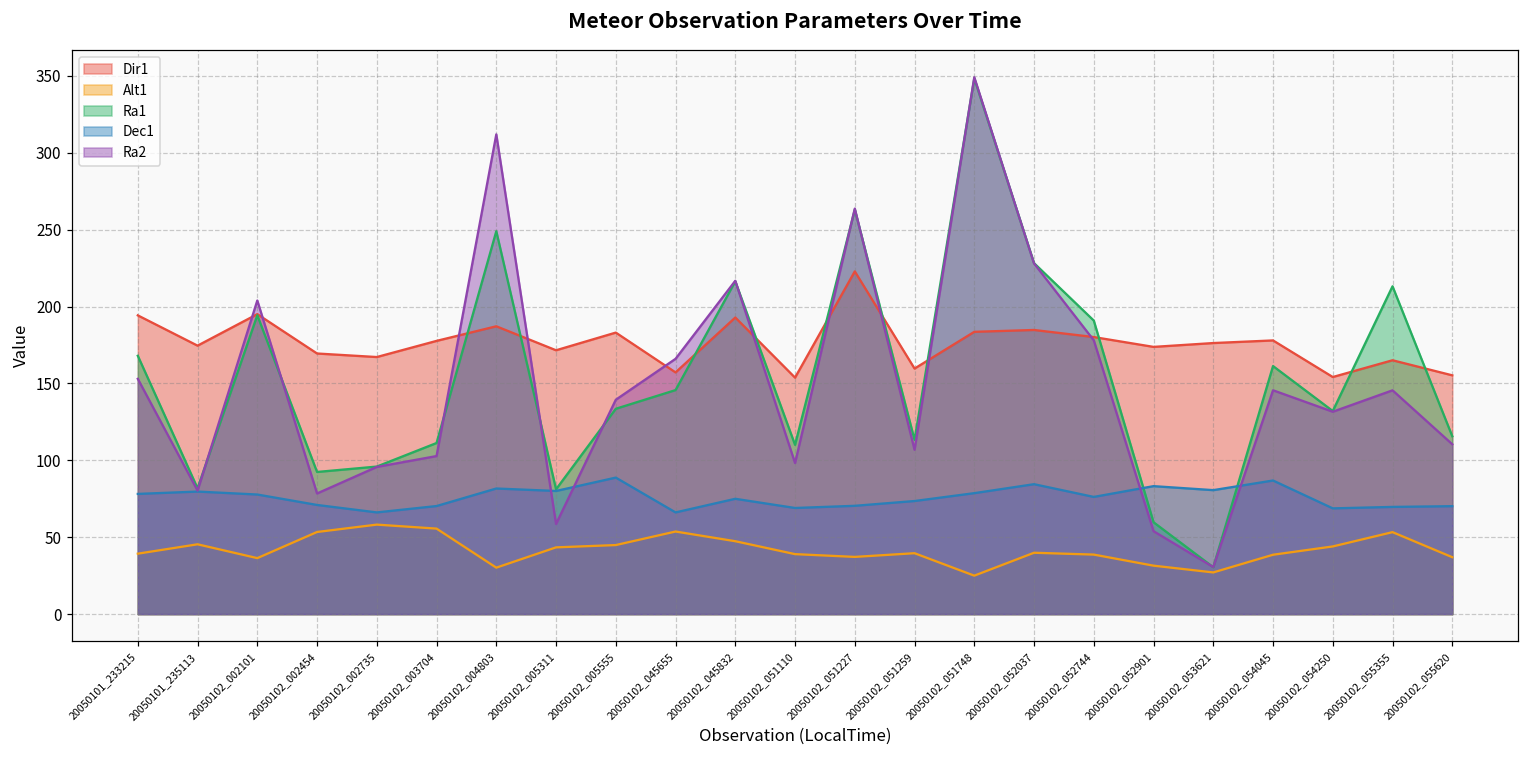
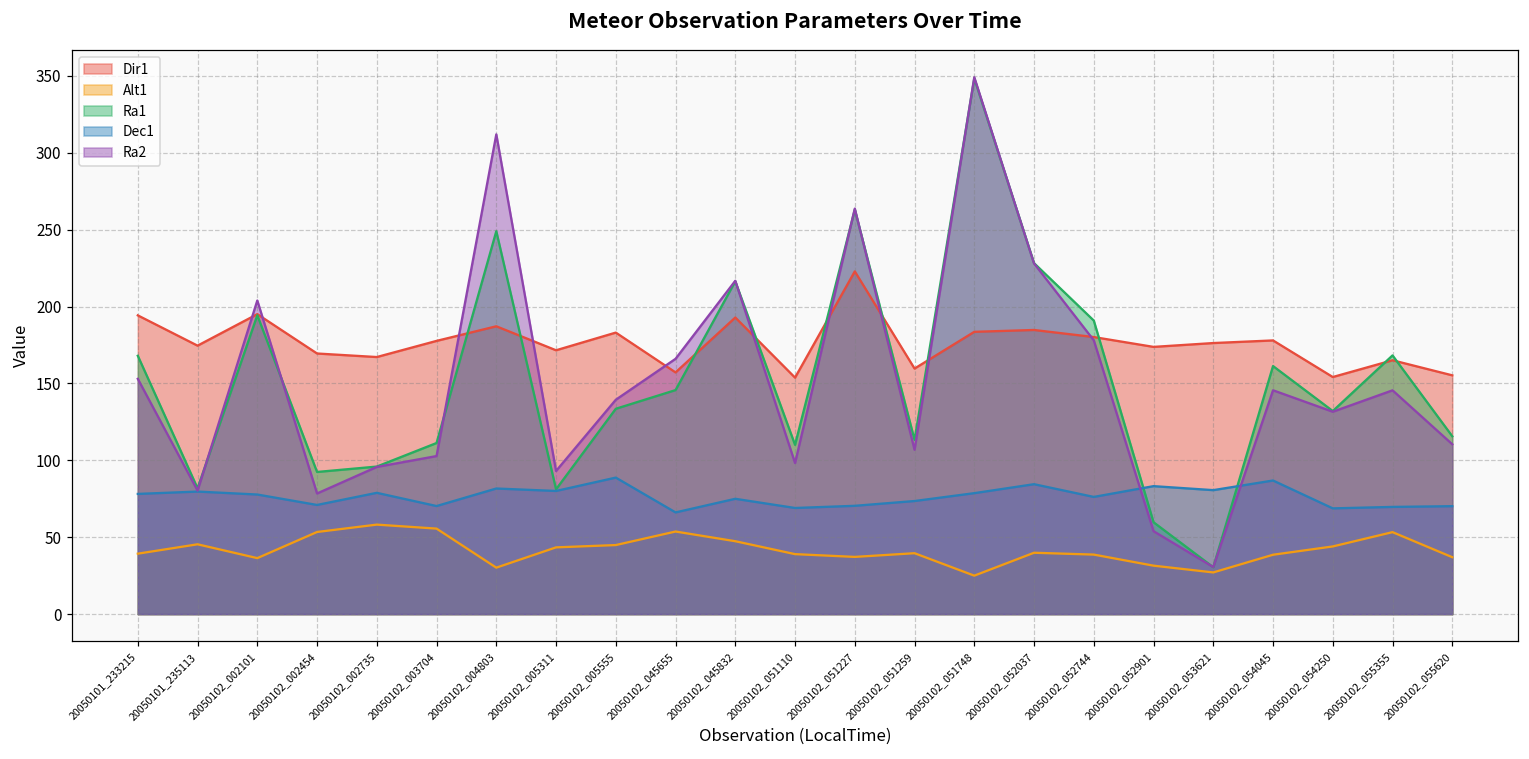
Dec1, 20050102_002735: 66 -> 79
Ra2, 20050102_005311: 59 -> 93
Ra1, 20050102_055355: 213 -> 168
